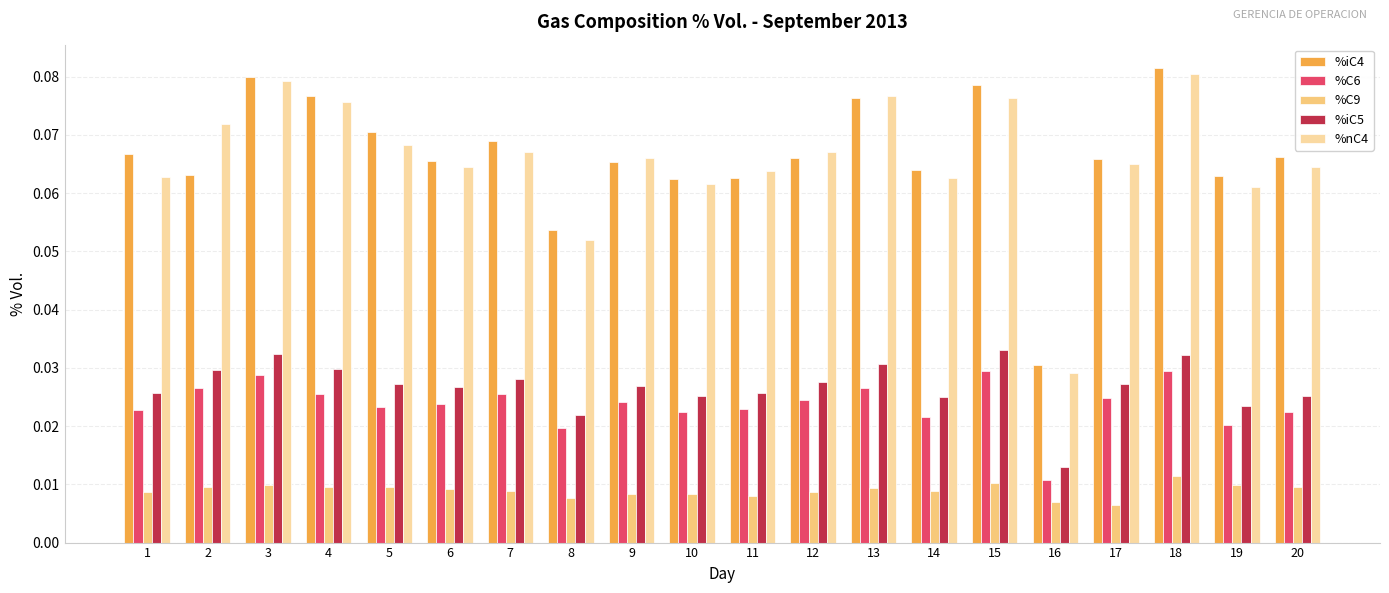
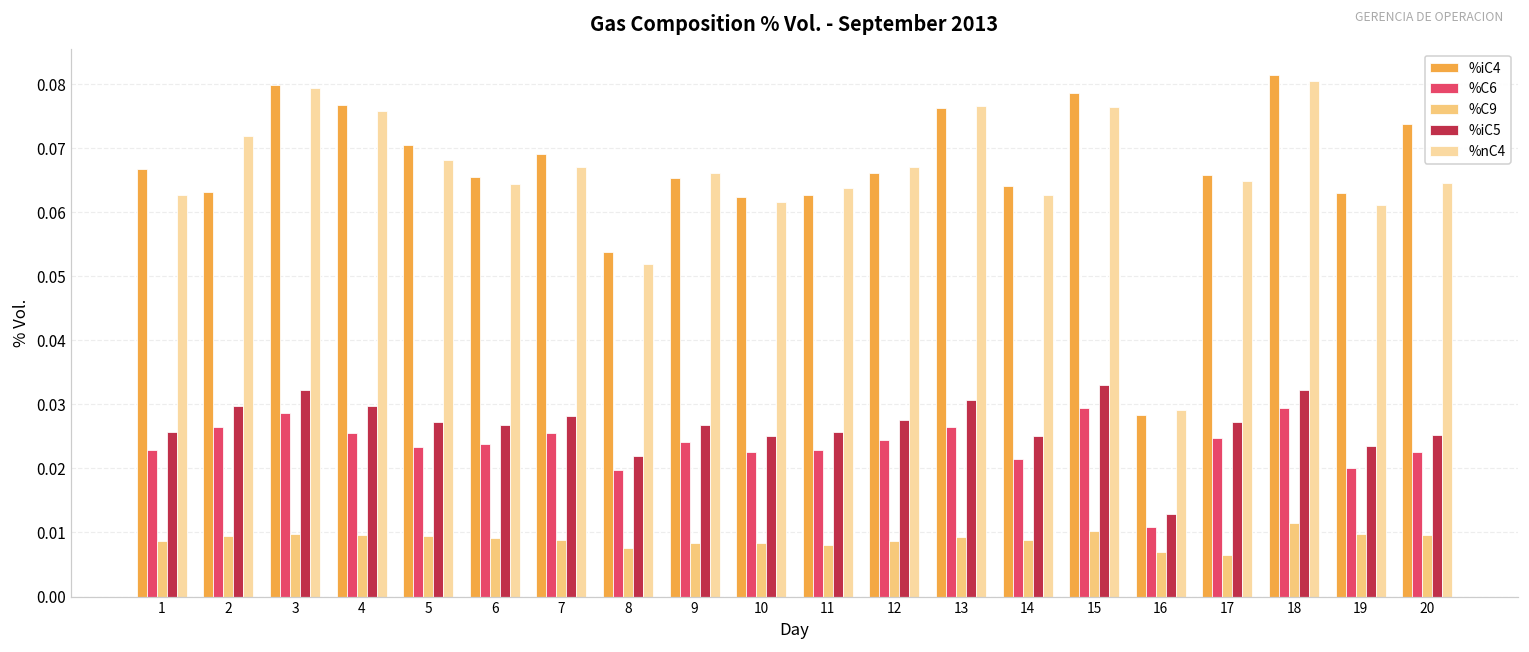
%iC4, 16: 0.030 -> 0.028
%iC4, 20: 0.066 -> 0.074
